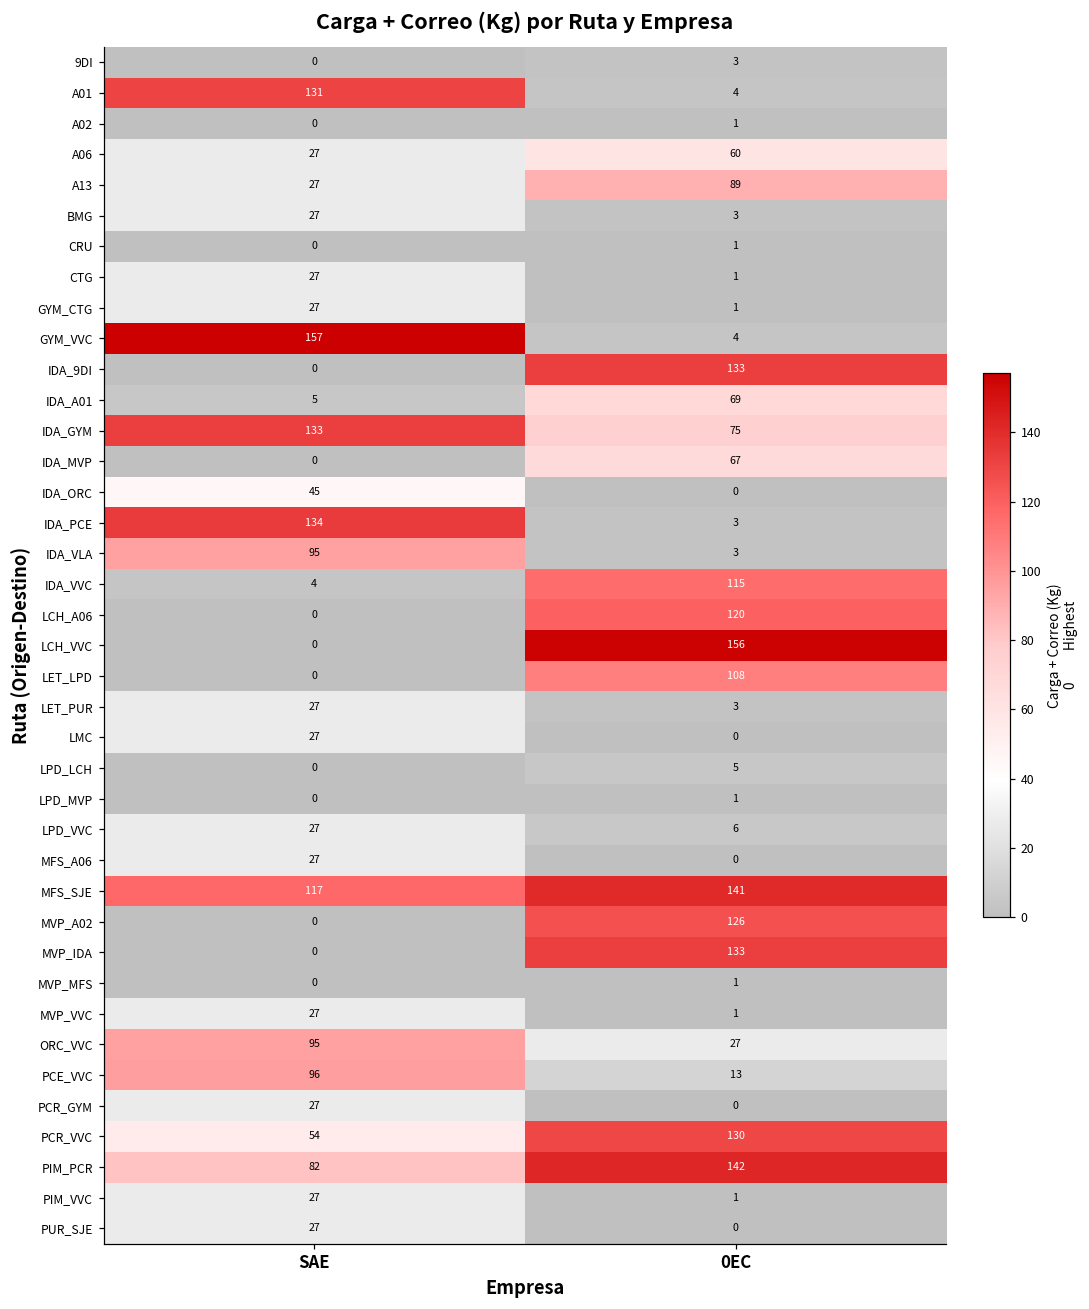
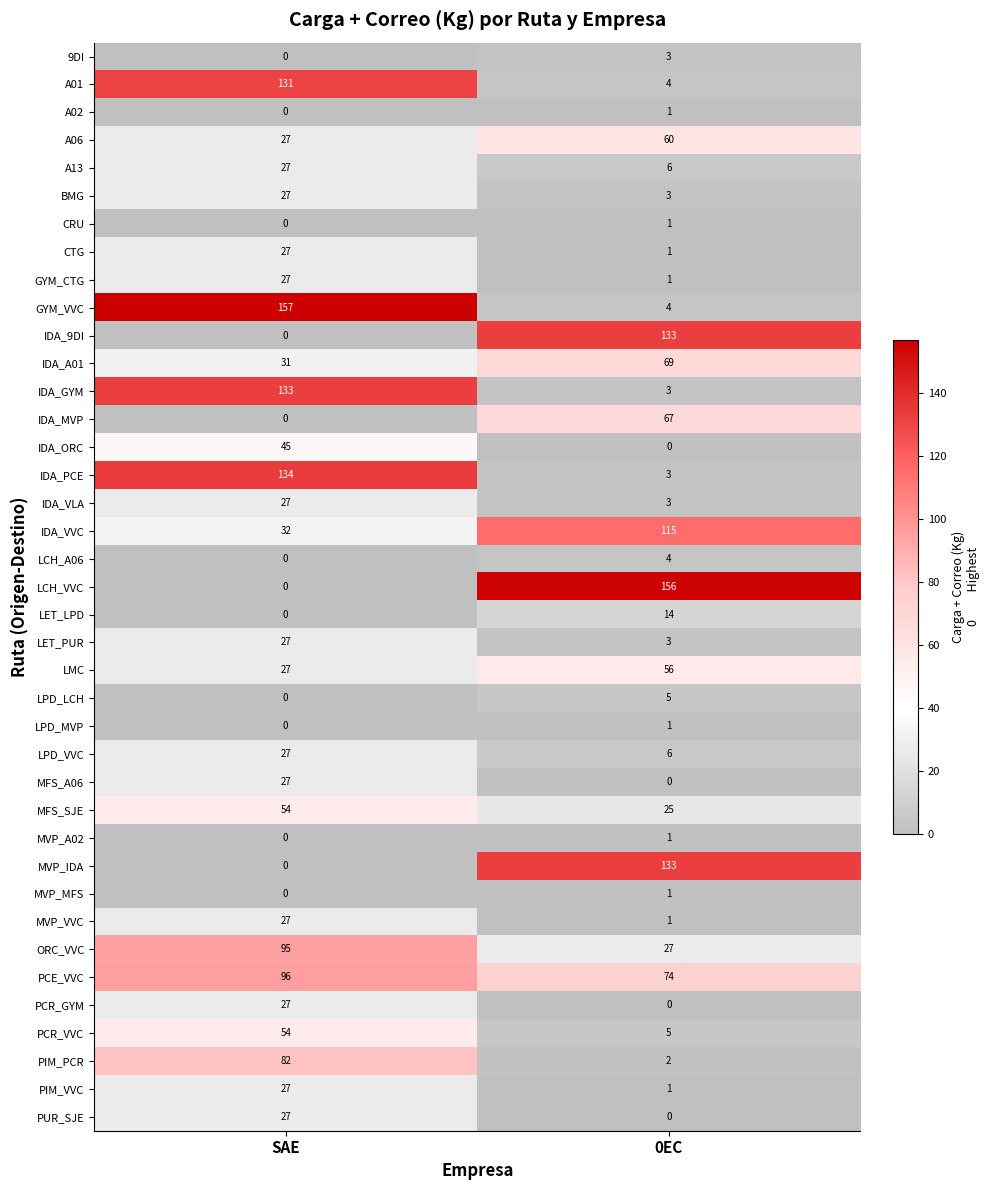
A13, 0EC: 89 -> 6
IDA_A01, SAE: 5 -> 31
IDA_GYM, 0EC: 75 -> 3
IDA_VLA, SAE: 95 -> 27
IDA_VVC, SAE: 4 -> 32
LCH_A06, 0EC: 120 -> 4
LET_LPD, 0EC: 108 -> 14
LMC, 0EC: 0 -> 56
MFS_SJE, SAE: 117 -> 54
MFS_SJE, 0EC: 141 -> 25
MVP_A02, 0EC: 126 -> 1
PCE_VVC, 0EC: 13 -> 74
PCR_VVC, 0EC: 130 -> 5
PIM_PCR, 0EC: 142 -> 2
